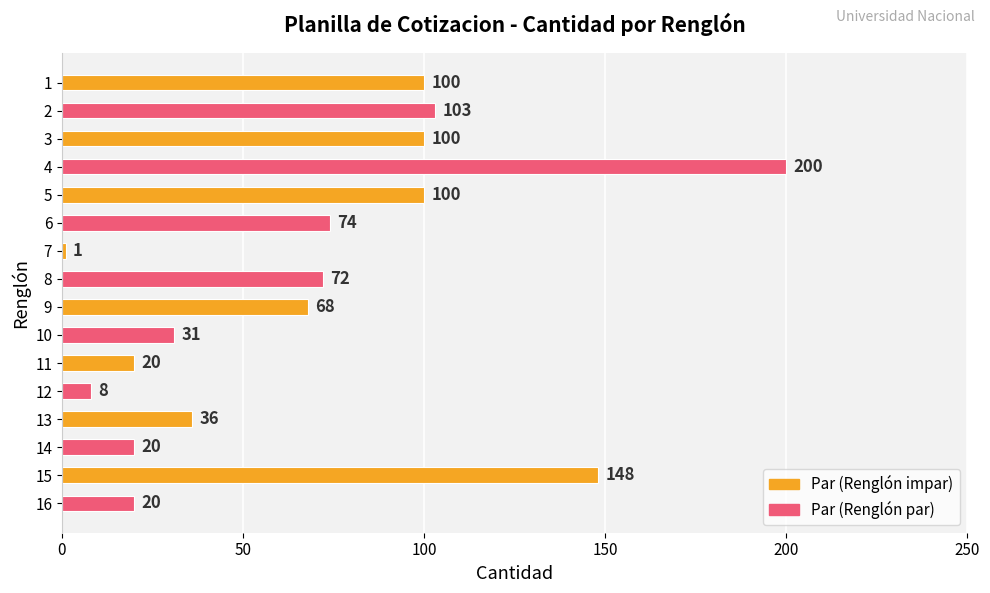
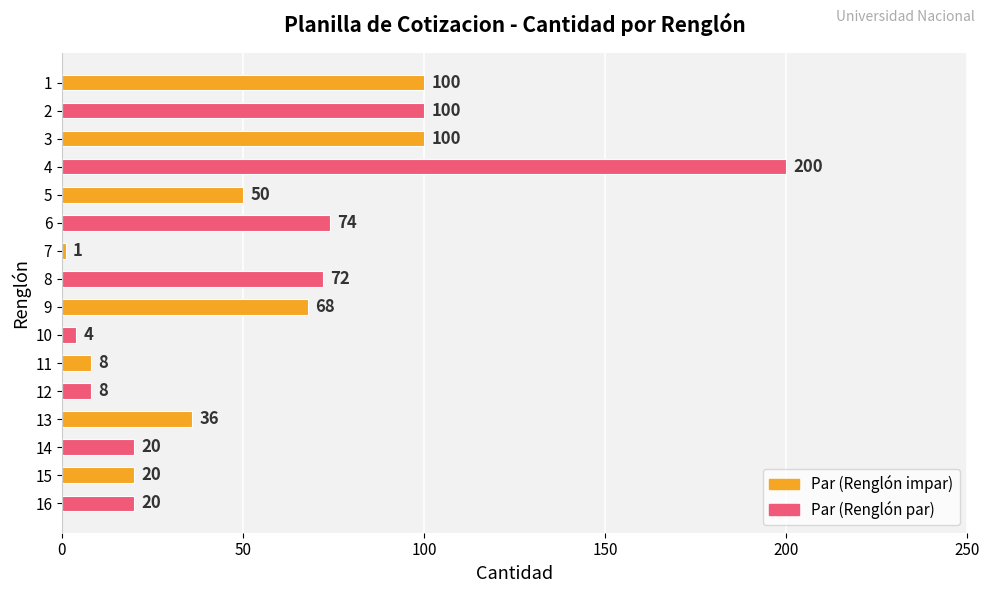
2: 103 -> 100
5: 100 -> 50
10: 31 -> 4
11: 20 -> 8
15: 148 -> 20
